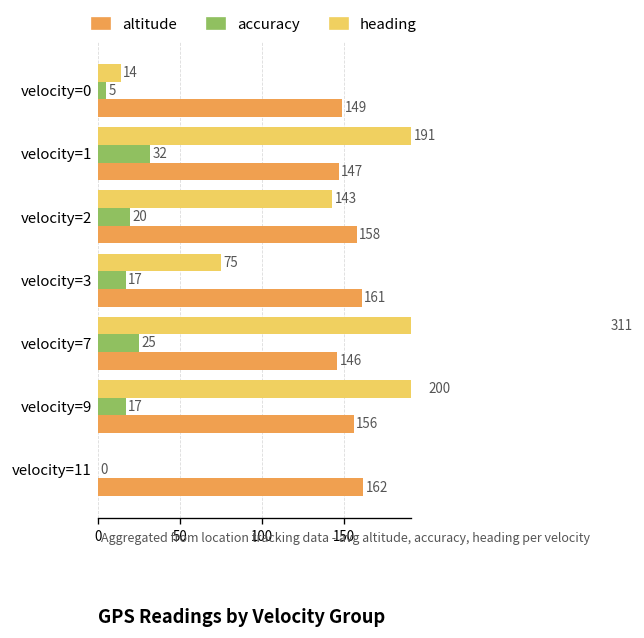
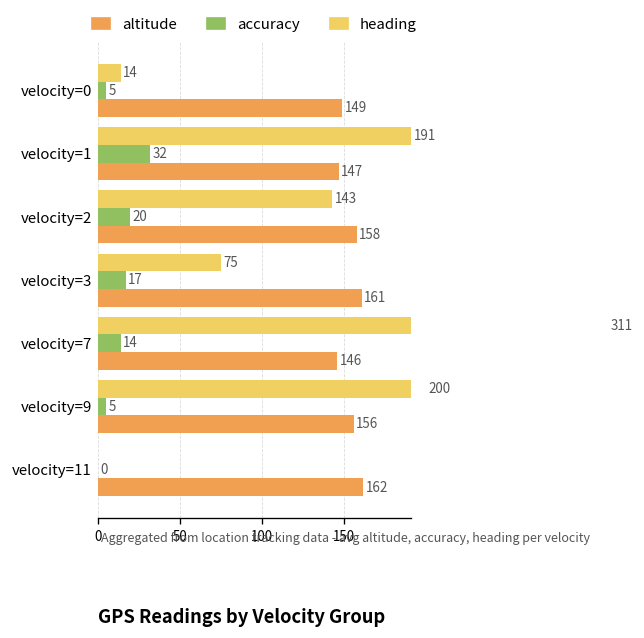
accuracy, velocity=7: 25 -> 14
accuracy, velocity=9: 17 -> 5
